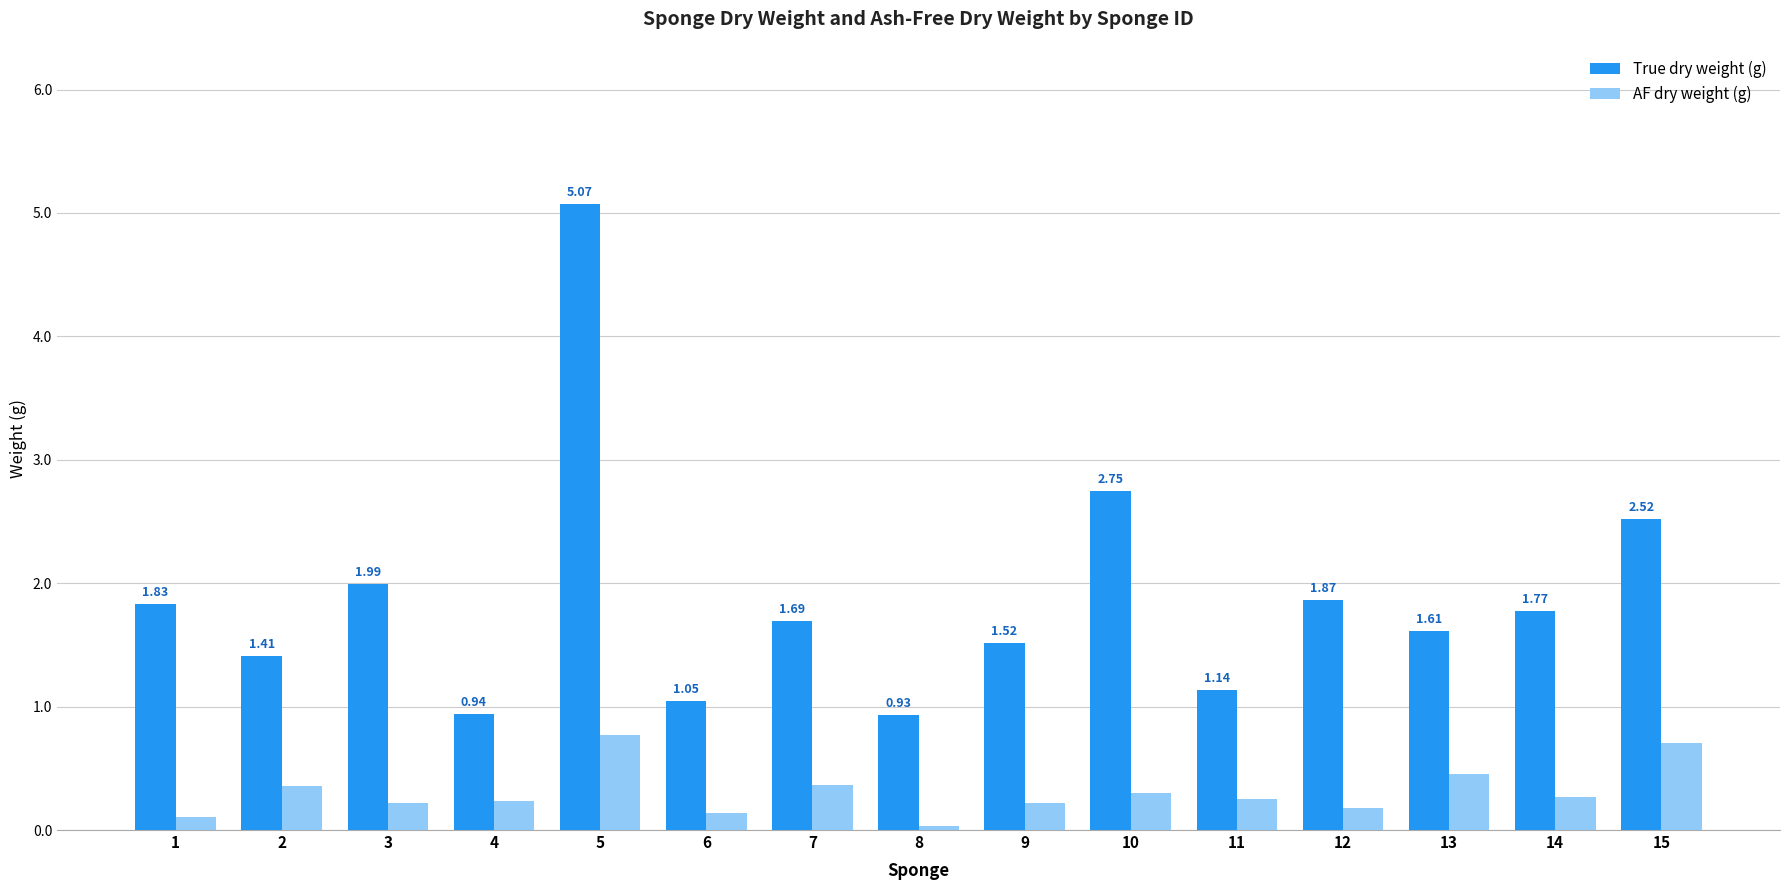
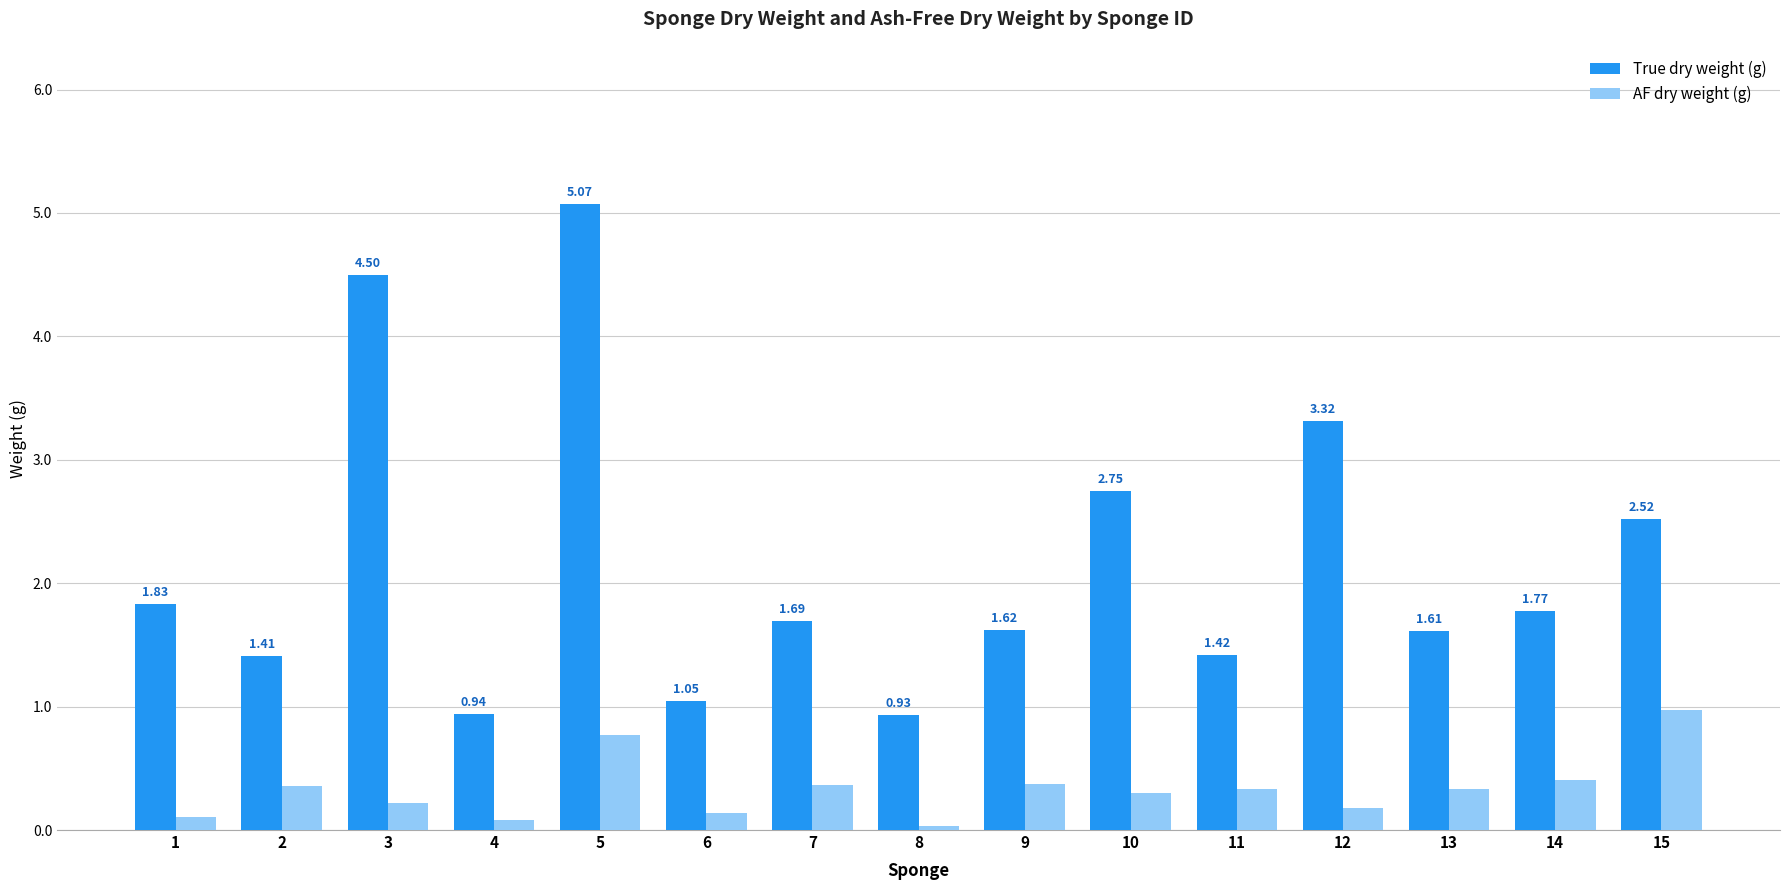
True dry weight (g), 3: 1.99 -> 4.50
AF dry weight (g), 4: 0.23 -> 0.08
True dry weight (g), 9: 1.52 -> 1.62
AF dry weight (g), 9: 0.22 -> 0.37
True dry weight (g), 11: 1.14 -> 1.42
AF dry weight (g), 11: 0.25 -> 0.33
True dry weight (g), 12: 1.87 -> 3.32
AF dry weight (g), 13: 0.45 -> 0.33
AF dry weight (g), 14: 0.27 -> 0.40
AF dry weight (g), 15: 0.71 -> 0.97
